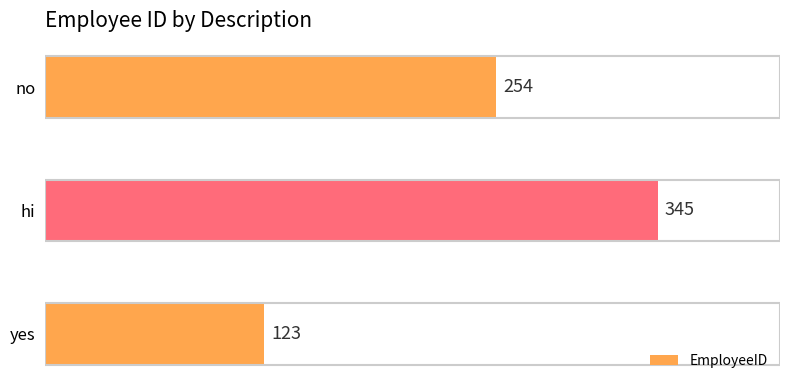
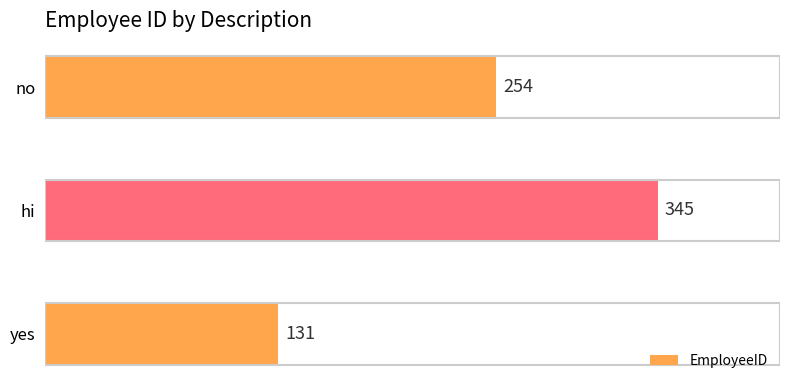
yes: 123 -> 131
